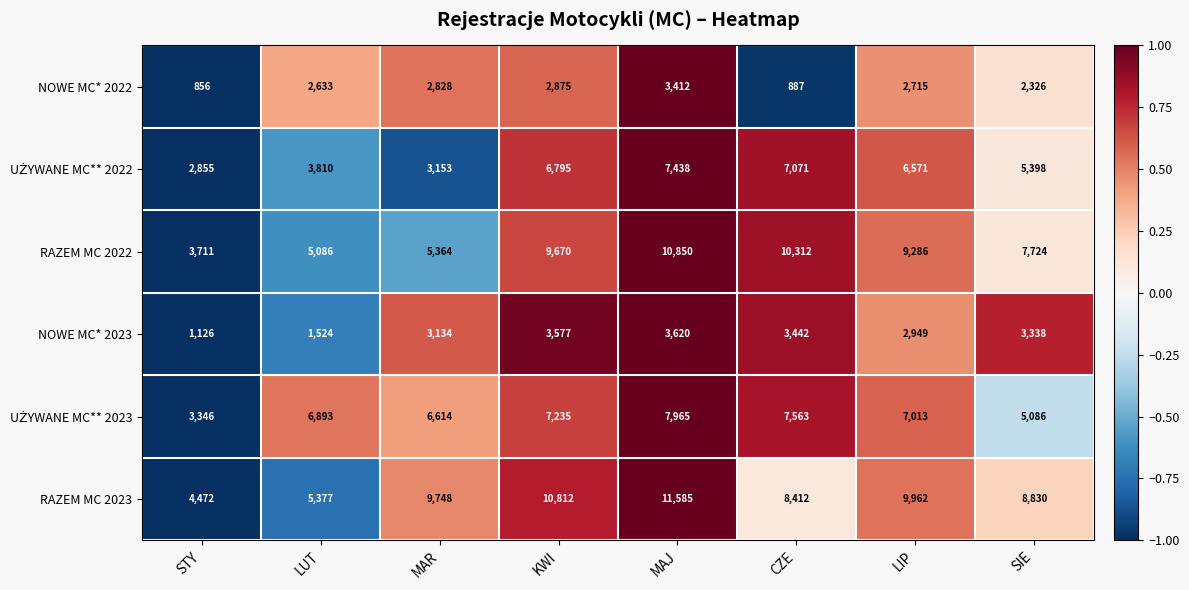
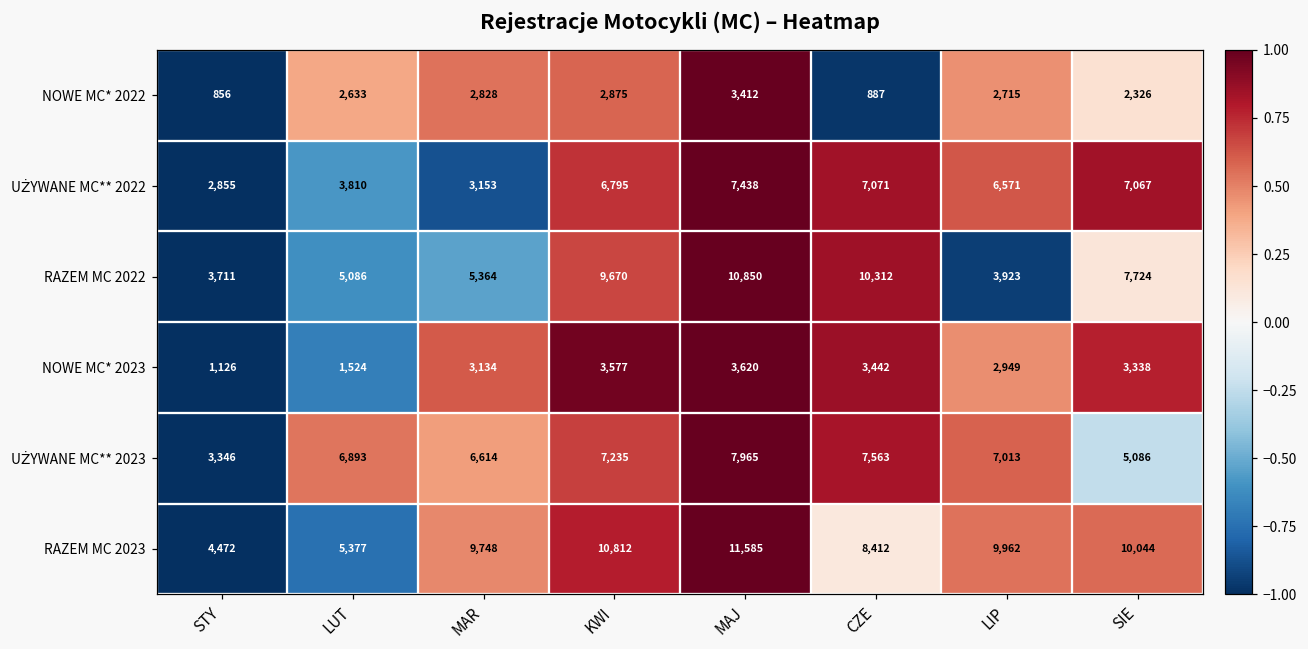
UŻYWANE MC** 2022, SIE: 5,398 -> 7,067
RAZEM MC 2022, LIP: 9,286 -> 3,923
RAZEM MC 2023, SIE: 8,830 -> 10,044
